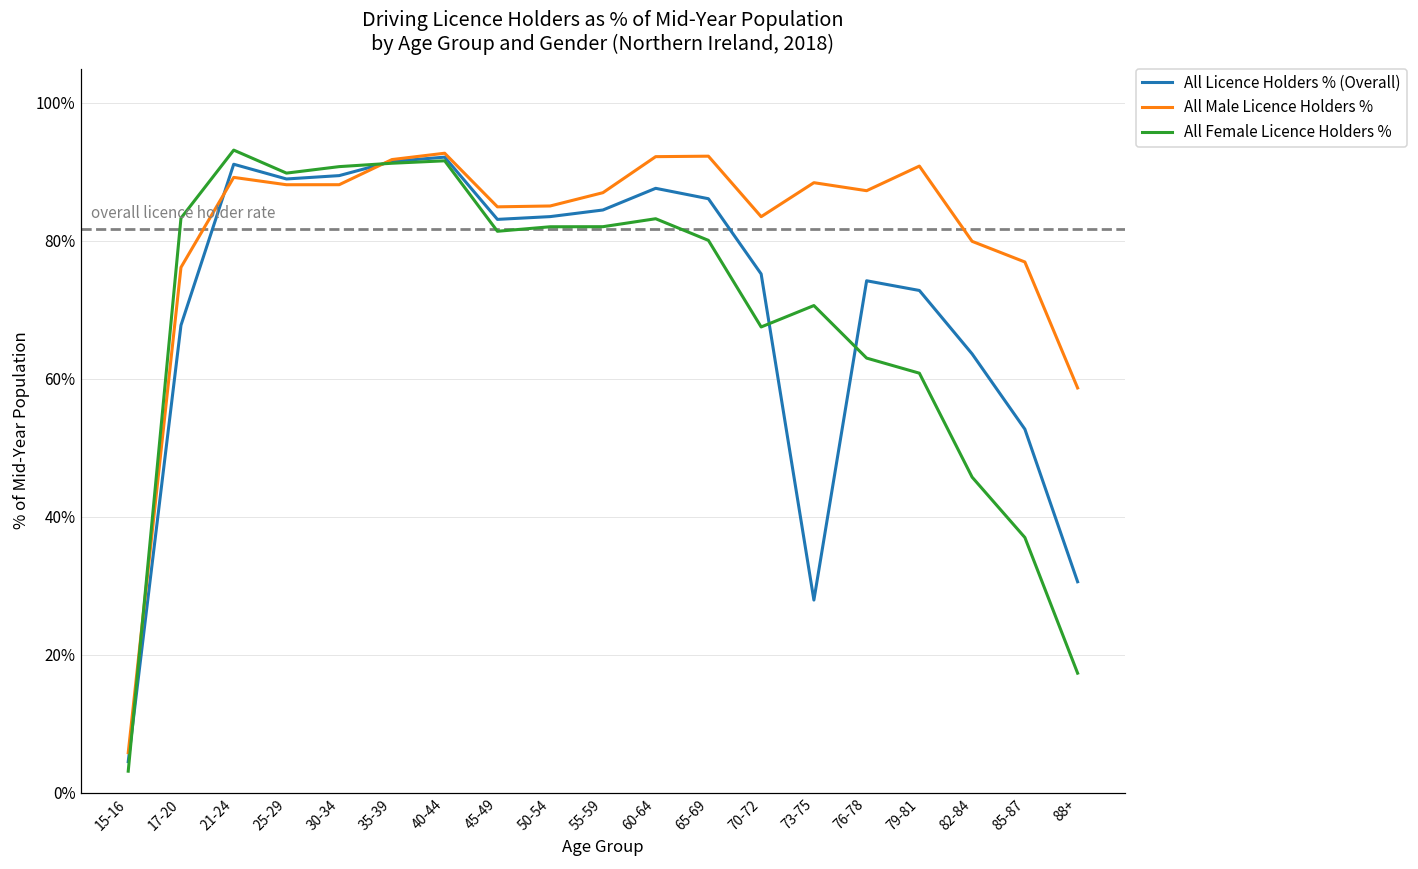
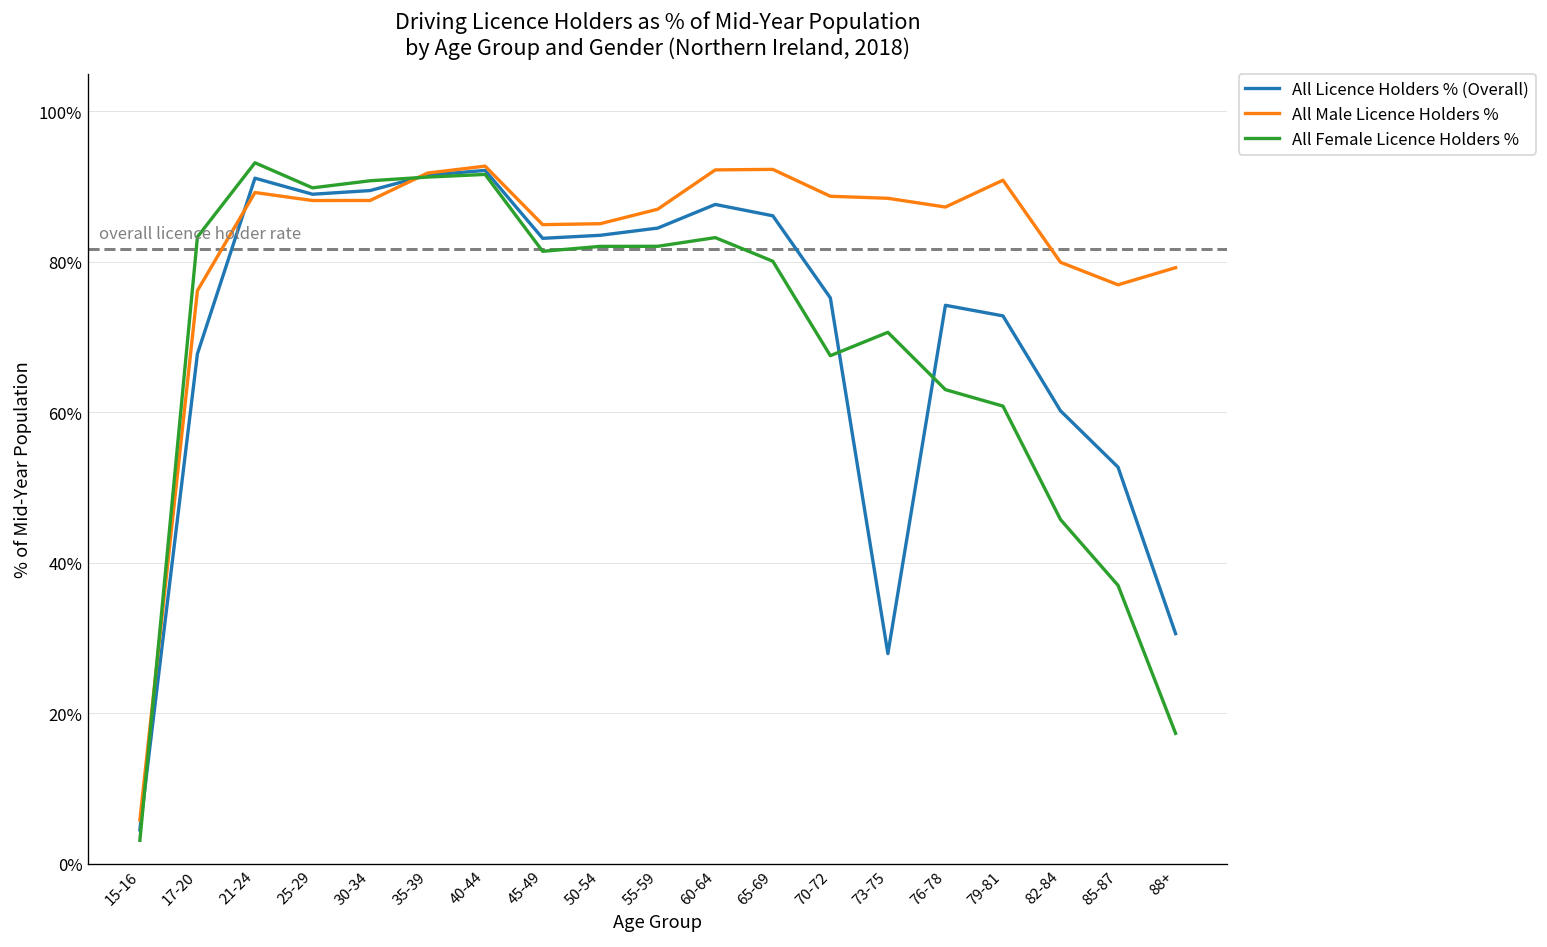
All Male Licence Holders %, 70-72: 84% -> 89%
All Licence Holders % (Overall), 82-84: 64% -> 60%
All Male Licence Holders %, 88+: 59% -> 79%
